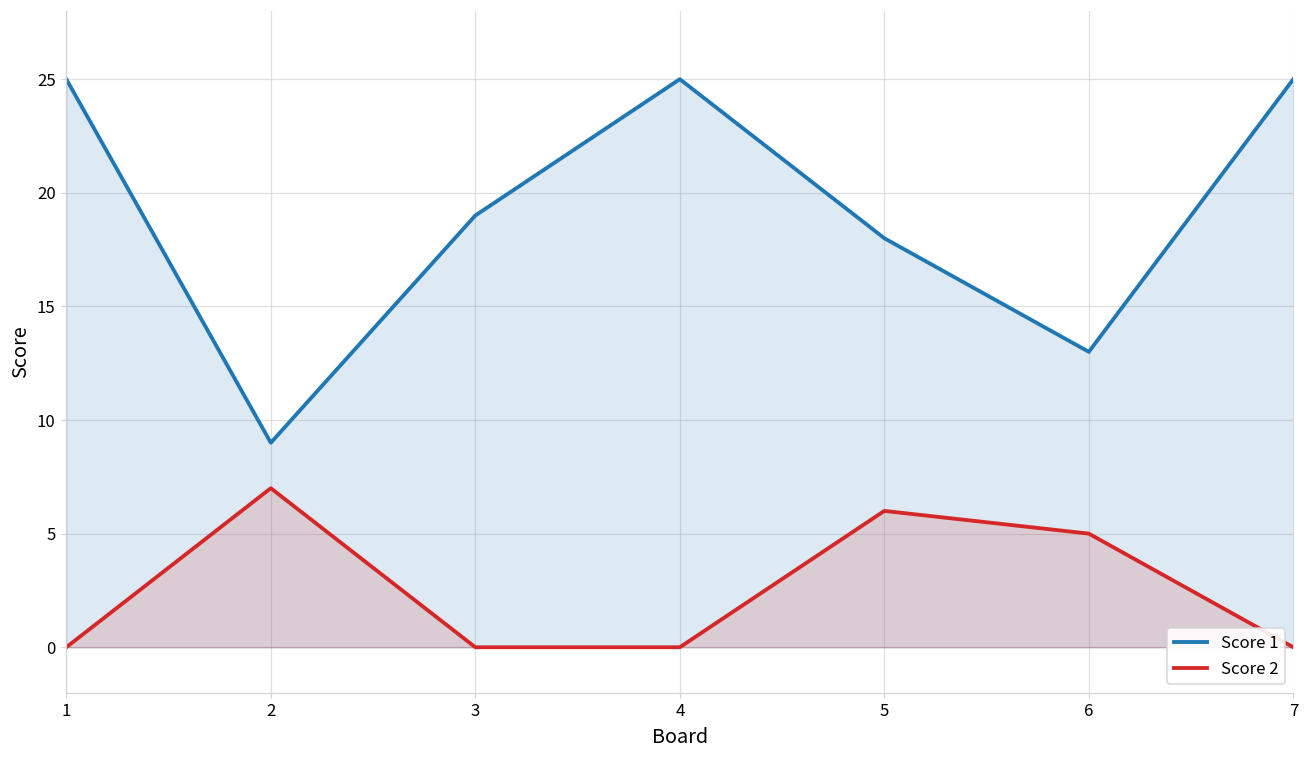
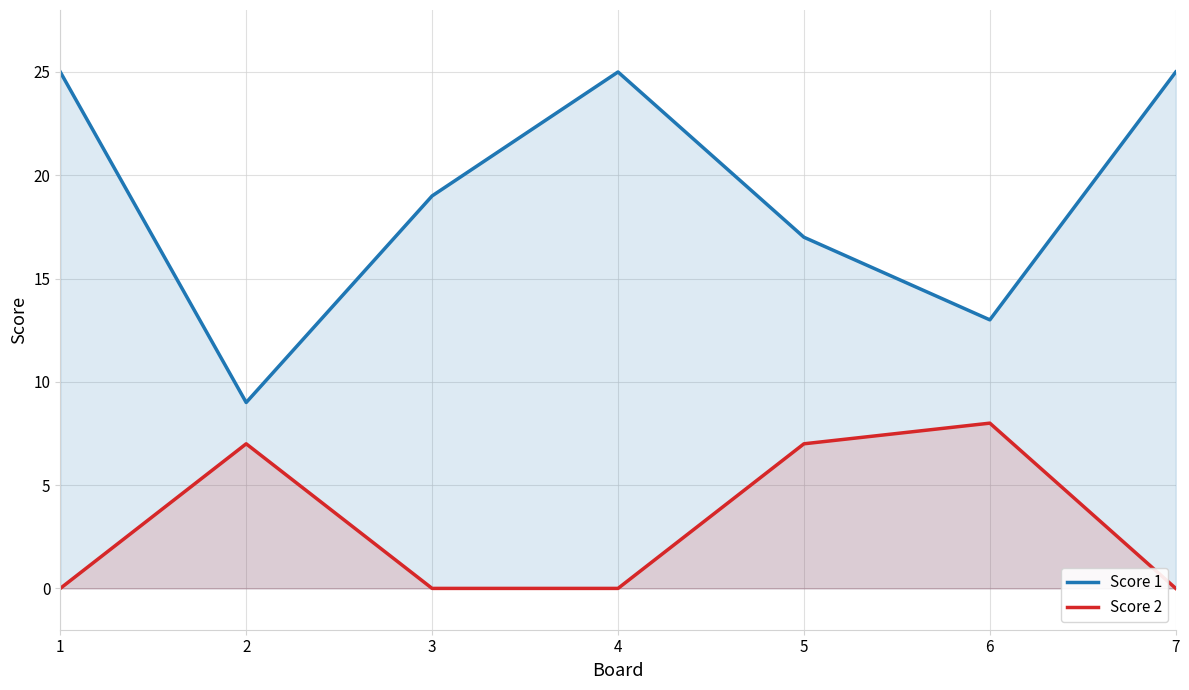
Score 1, 5: 18 -> 17
Score 2, 5: 6 -> 7
Score 2, 6: 5 -> 8
